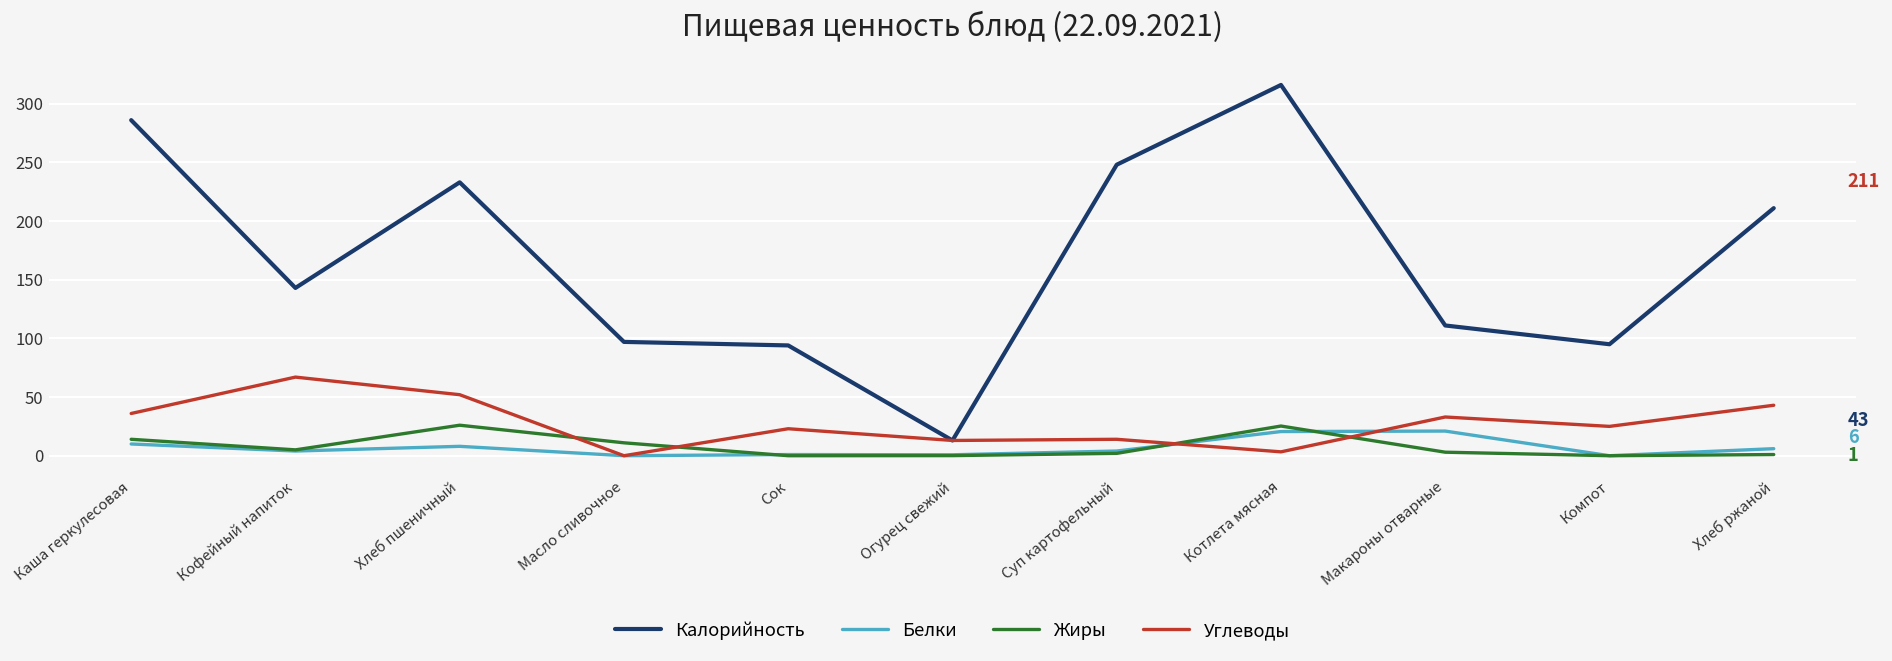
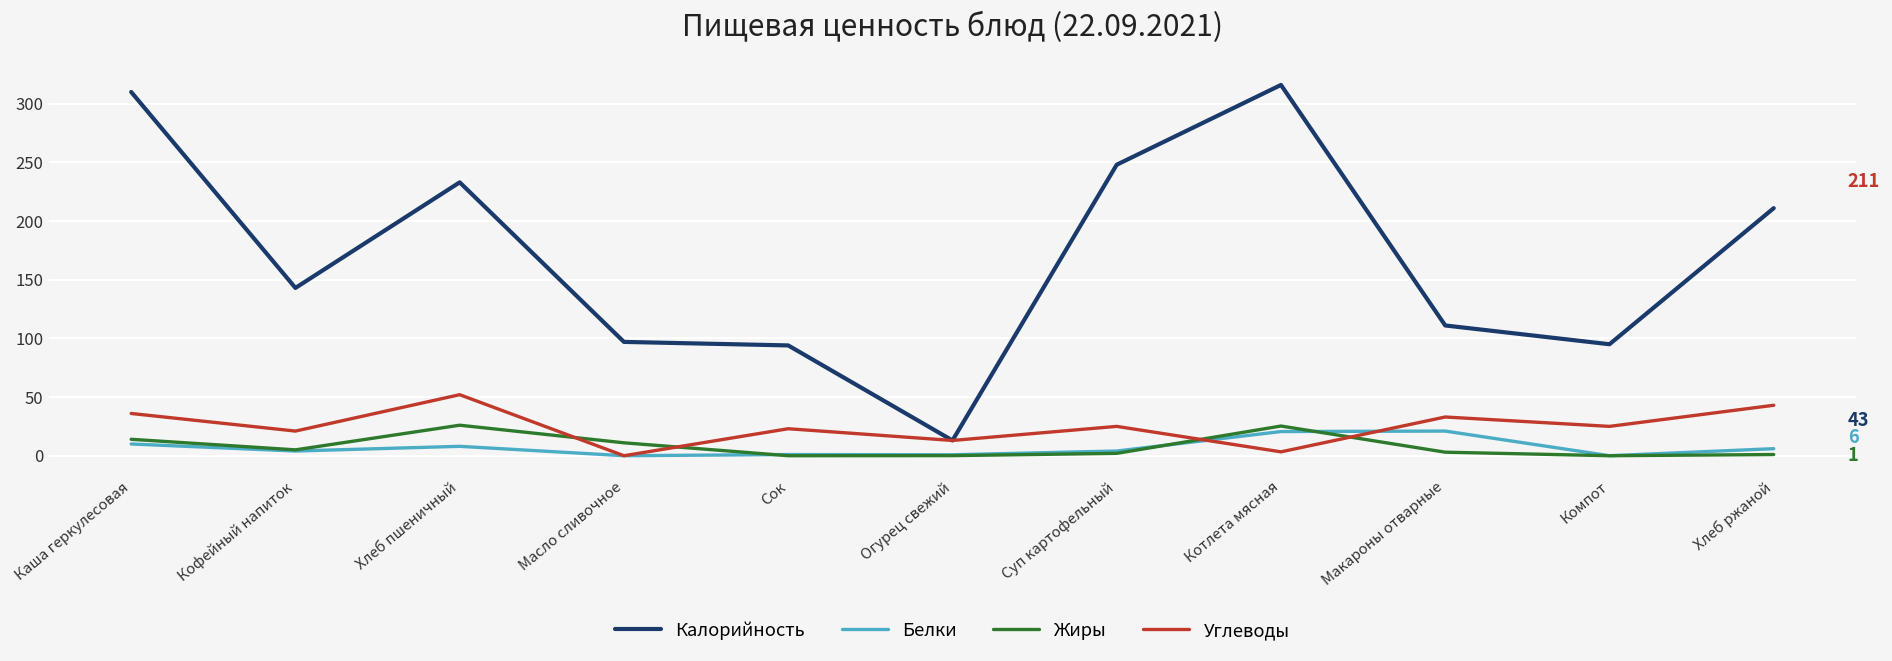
Калорийность, Каша геркулесовая: 290 -> 310
Углеводы, Кофейный напиток: 70 -> 20
Углеводы, Суп картофельный: 10 -> 30
